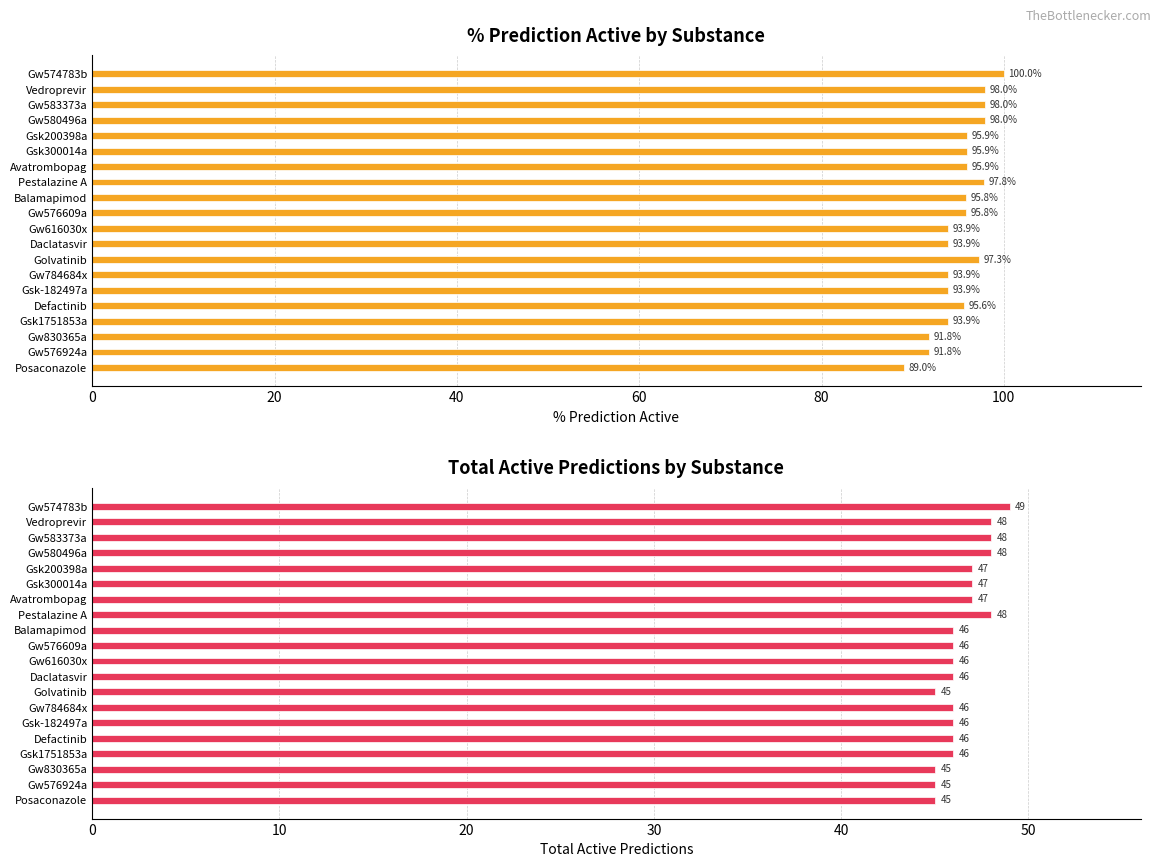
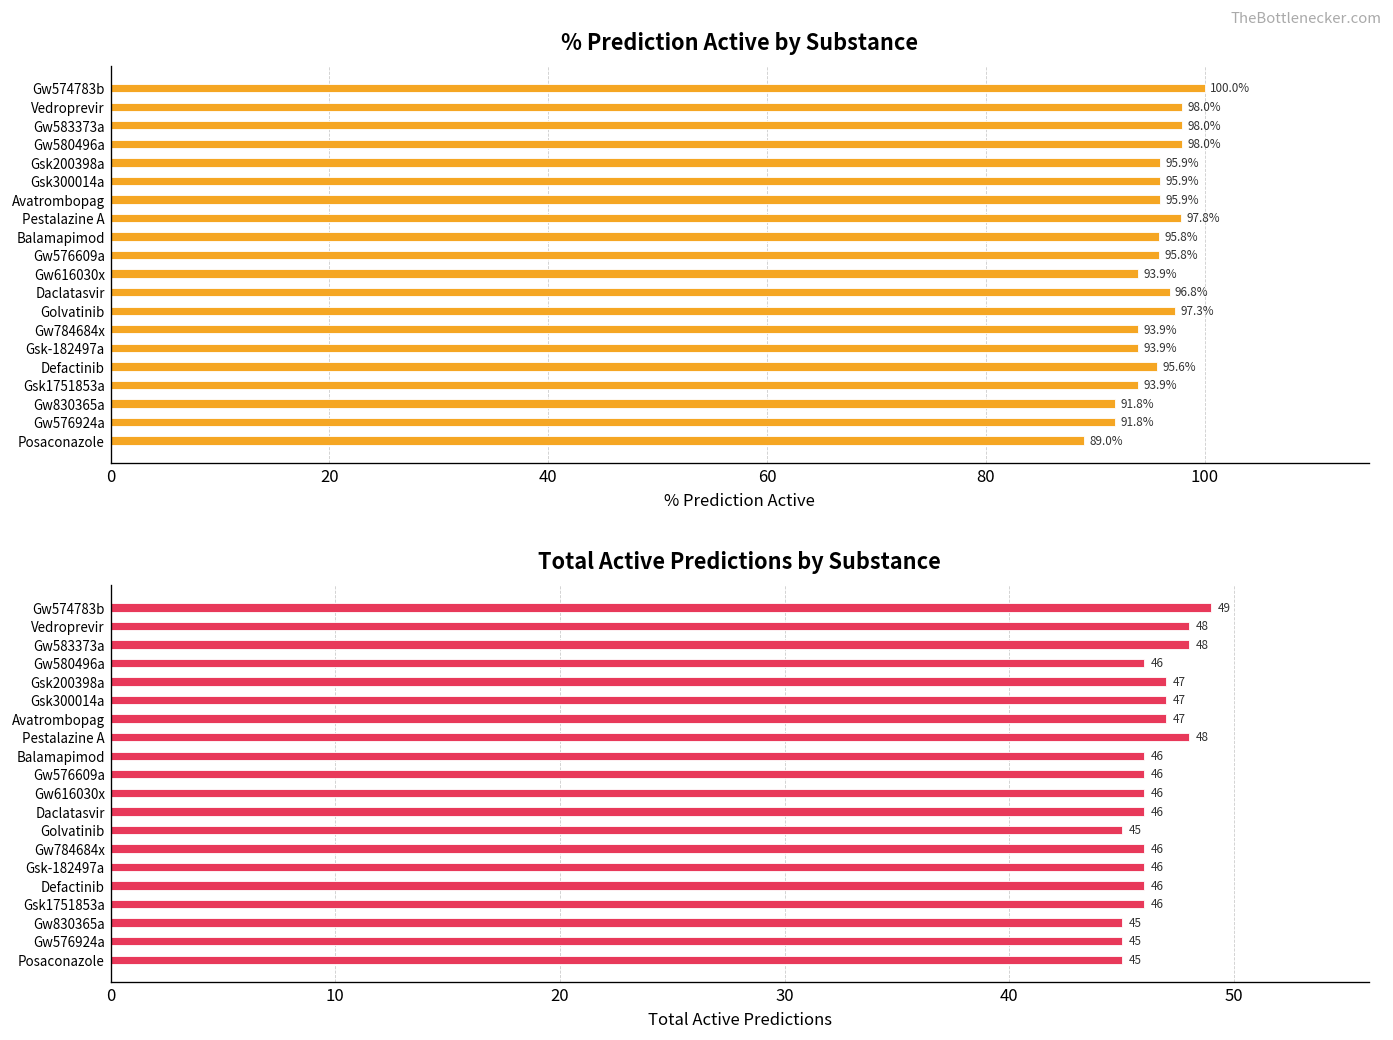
% Prediction Active by Substance, Daclatasvir: 93.9% -> 96.8%
Total Active Predictions by Substance, Gw580496a: 48 -> 46
